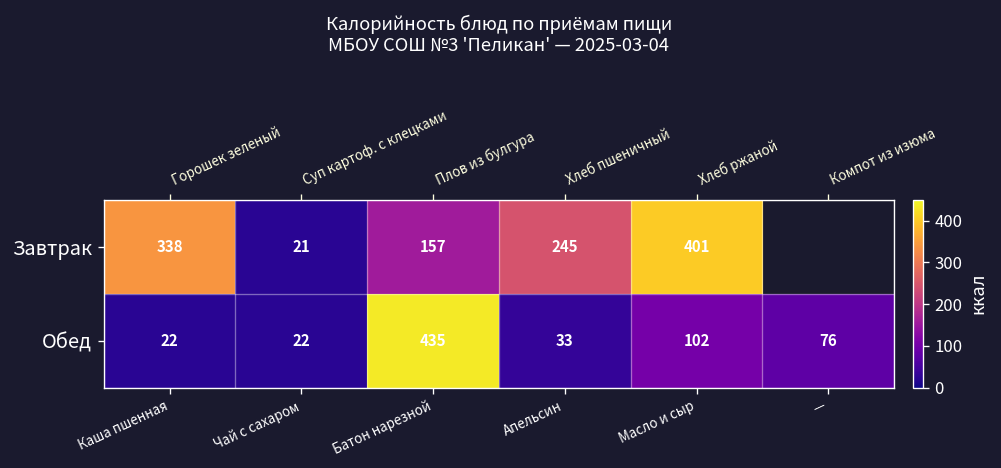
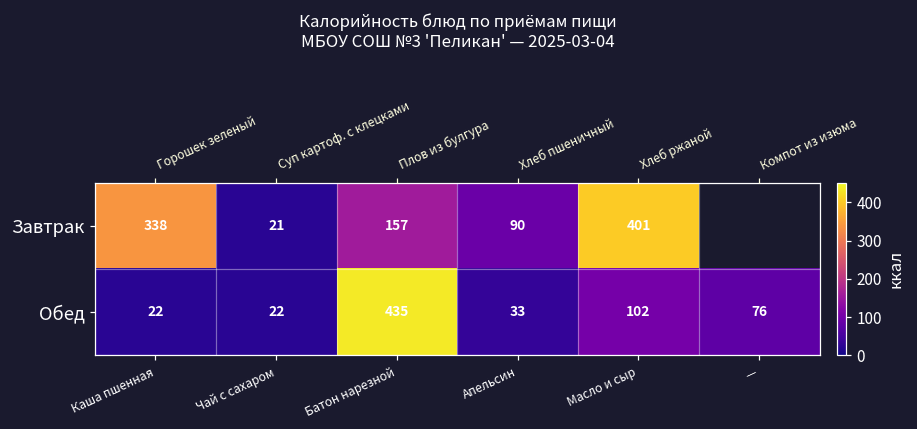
Завтрак, Апельсин: 245 -> 90
